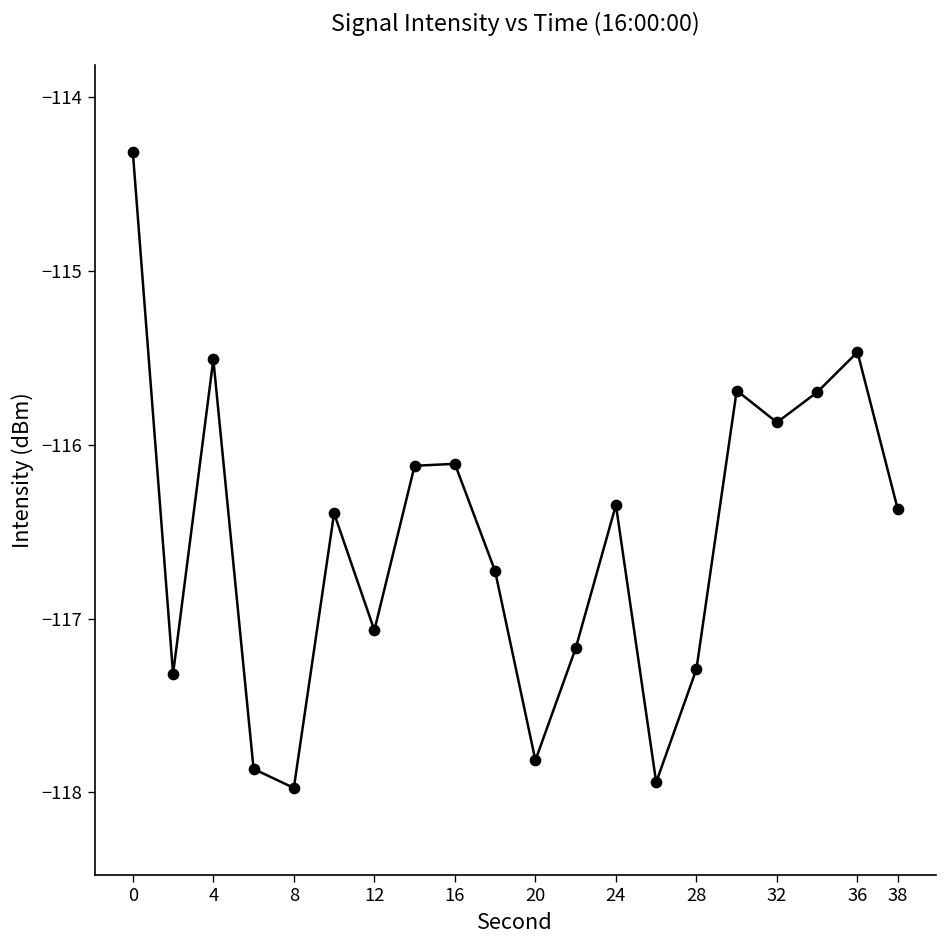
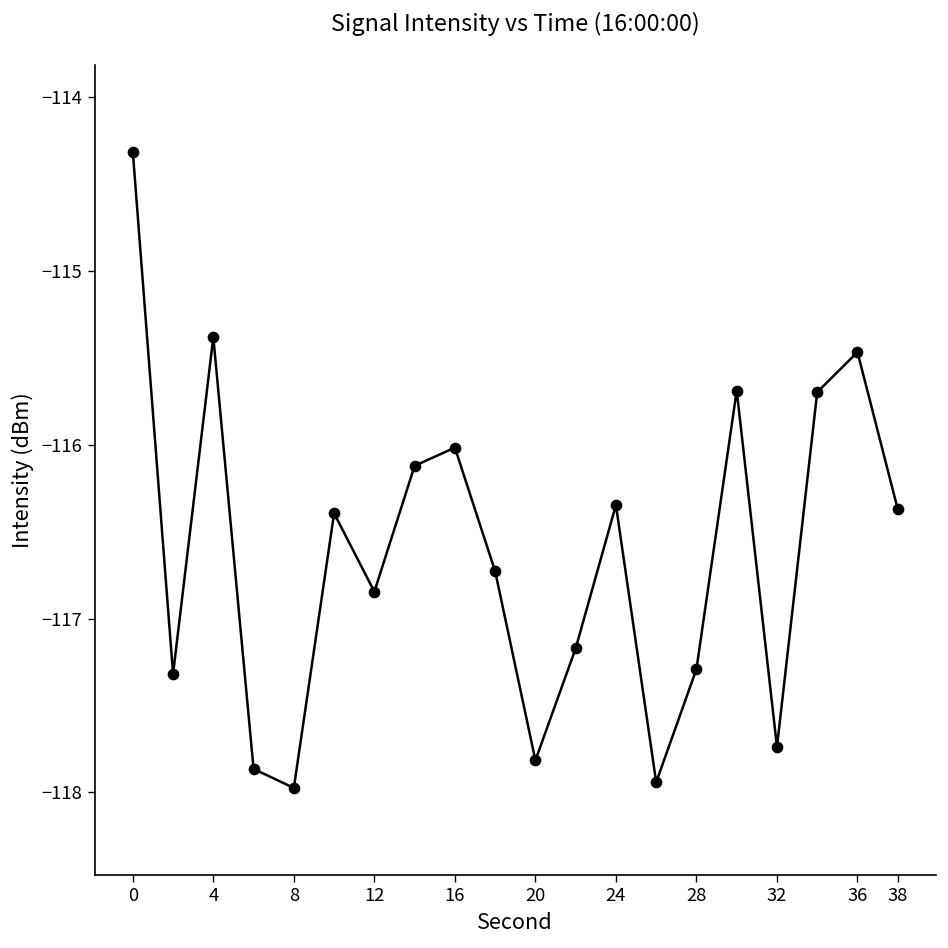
4: -115.51 -> -115.38
12: -117.07 -> -116.85
16: -116.11 -> -116.02
32: -115.87 -> -117.74
